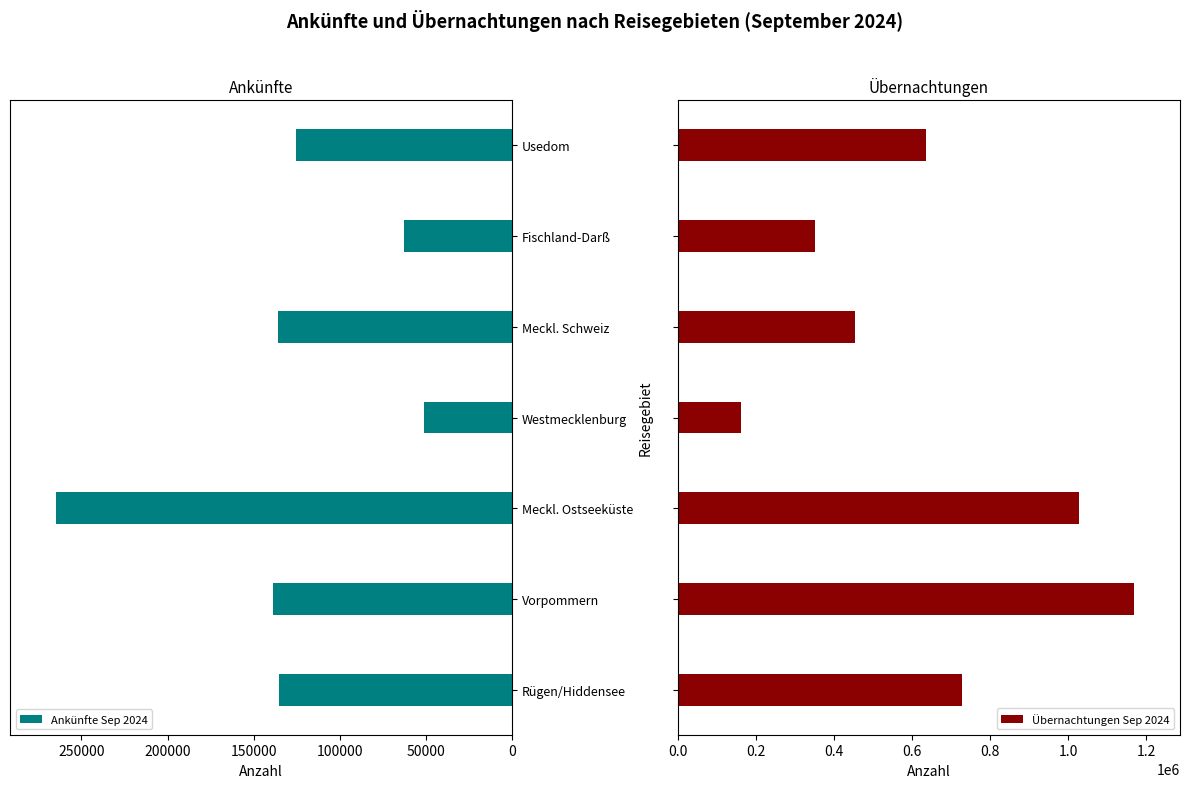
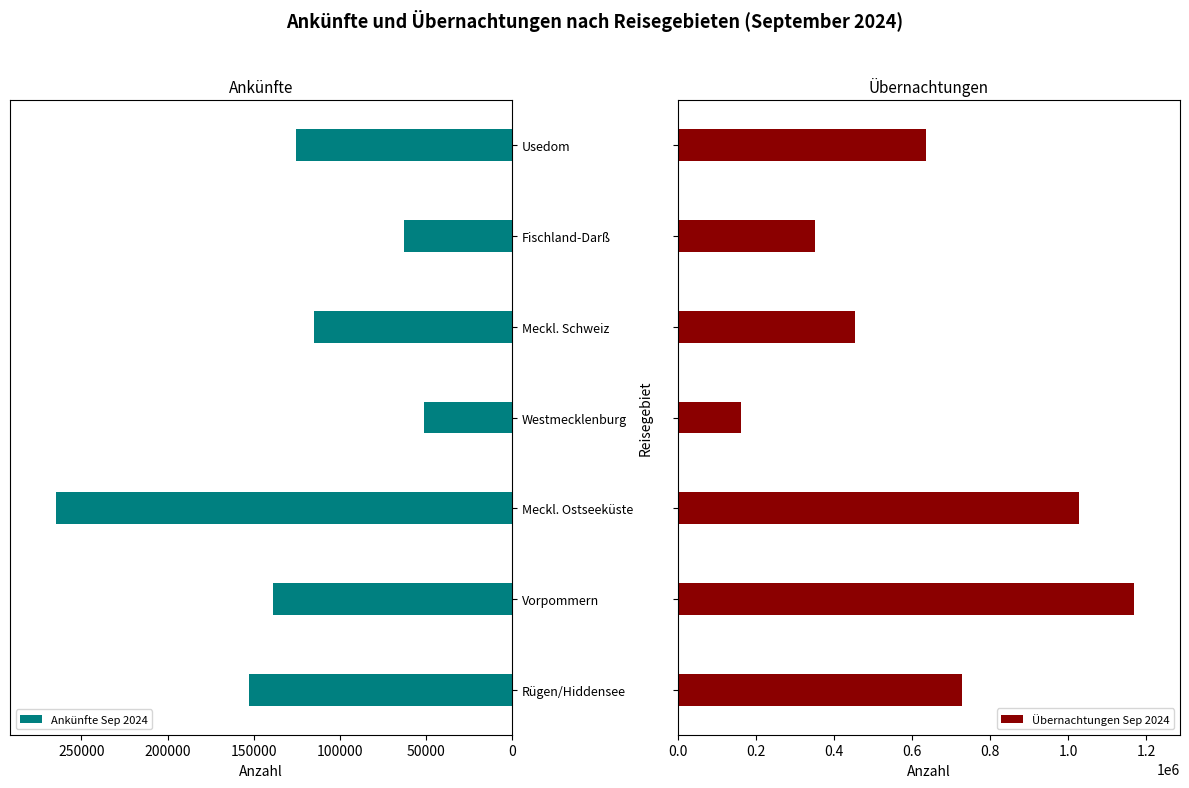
Ankünfte, Meckl. Schweiz: 136000 -> 115000
Ankünfte, Rügen/Hiddensee: 136000 -> 153000
